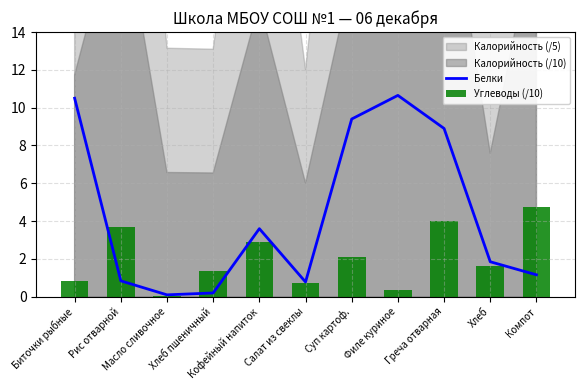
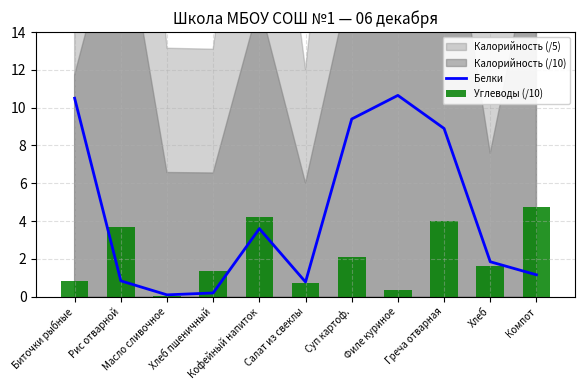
Углеводы (/10), Кофейный напиток: 2.9 -> 4.2
